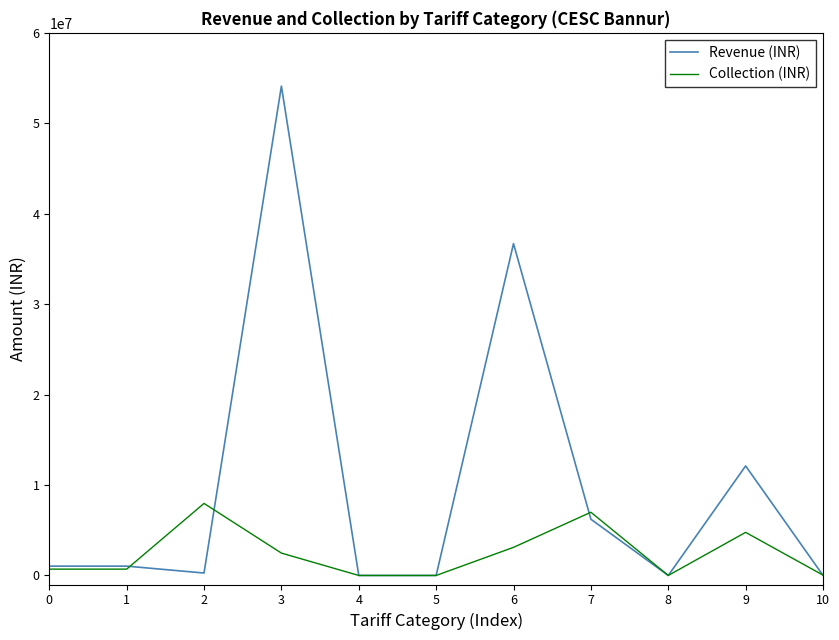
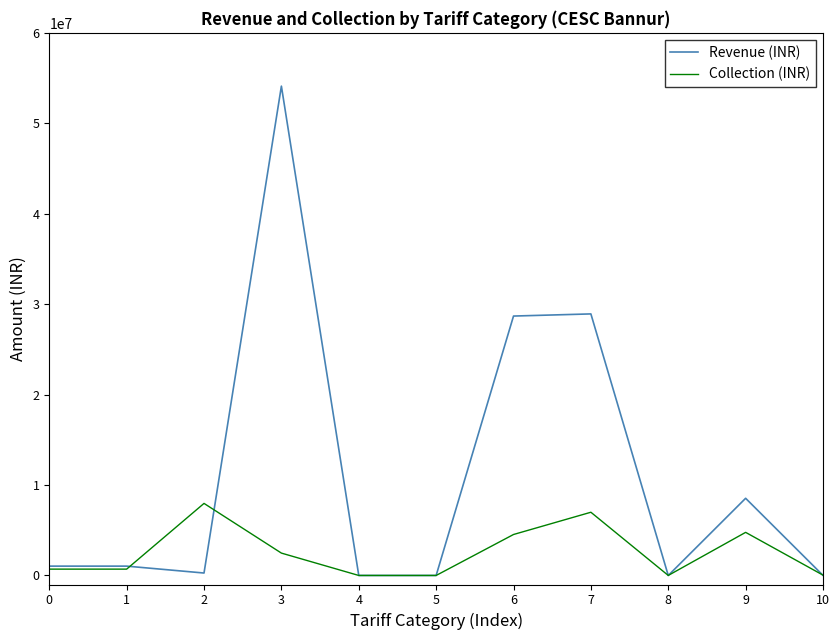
Revenue (INR), 6: 37000000 -> 29000000
Collection (INR), 6: 3000000 -> 5000000
Revenue (INR), 7: 6000000 -> 29000000
Revenue (INR), 9: 12000000 -> 9000000
